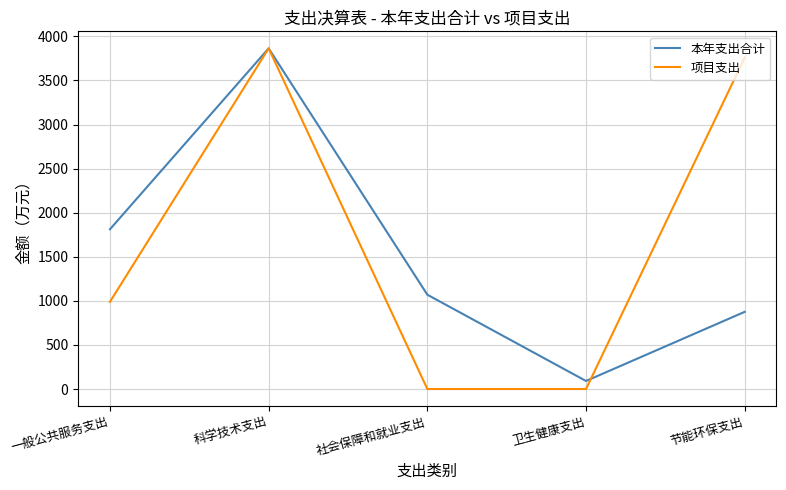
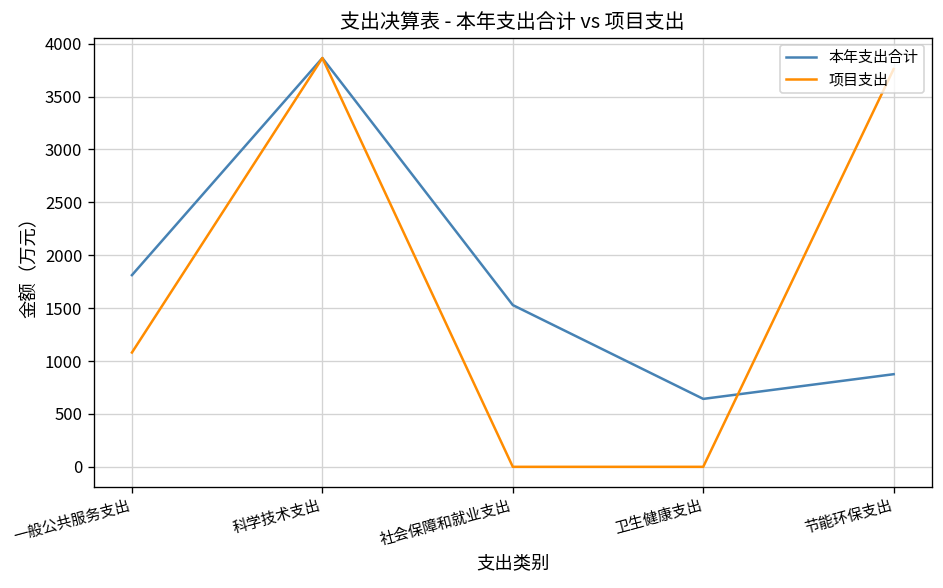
项目支出, 一般公共服务支出: 1000 -> 1100
本年支出合计, 社会保障和就业支出: 1100 -> 1500
本年支出合计, 卫生健康支出: 100 -> 600
